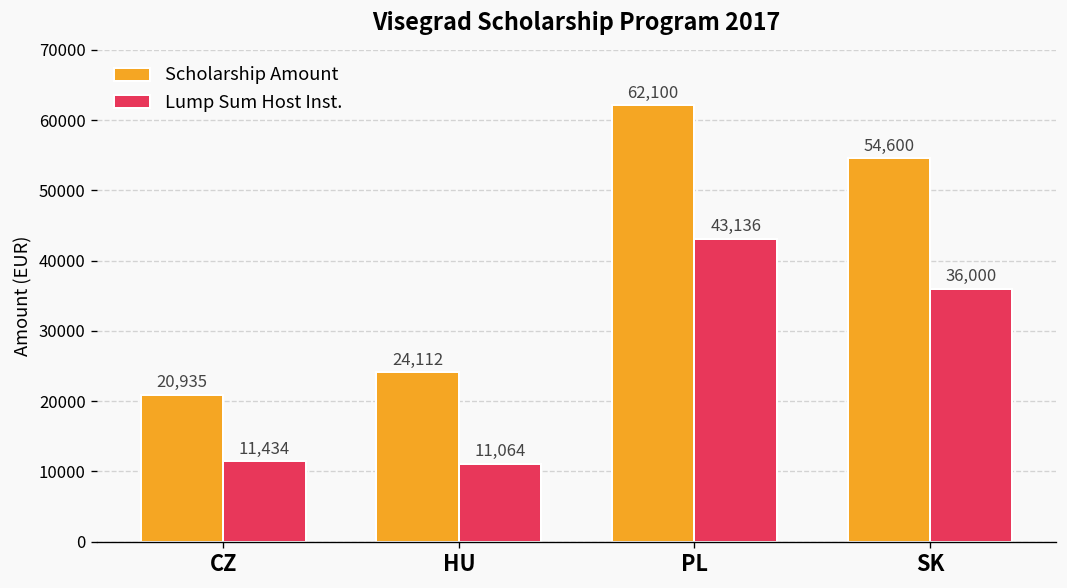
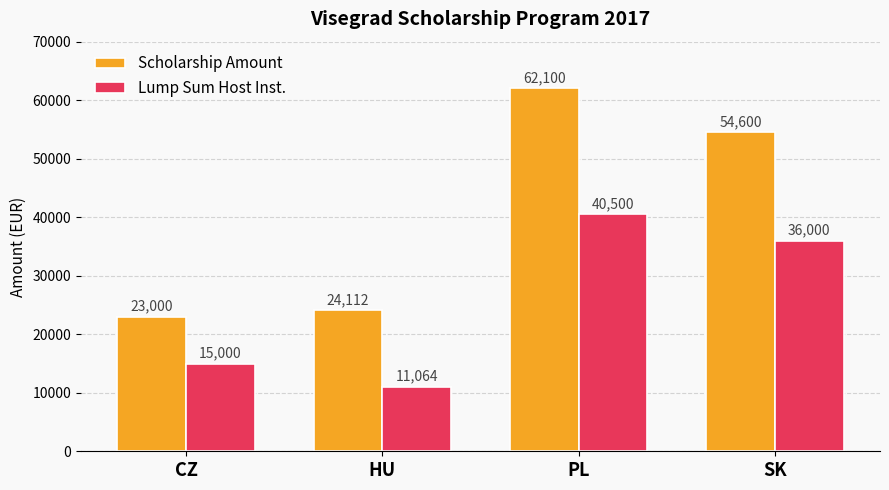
Scholarship Amount, CZ: 20,935 -> 23,000
Lump Sum Host Inst., CZ: 11,434 -> 15,000
Lump Sum Host Inst., PL: 43,136 -> 40,500
